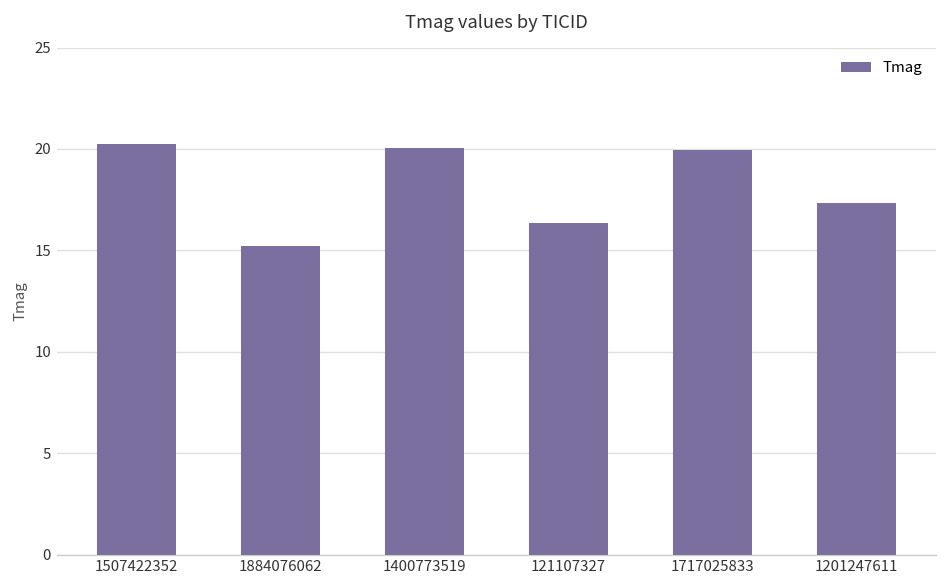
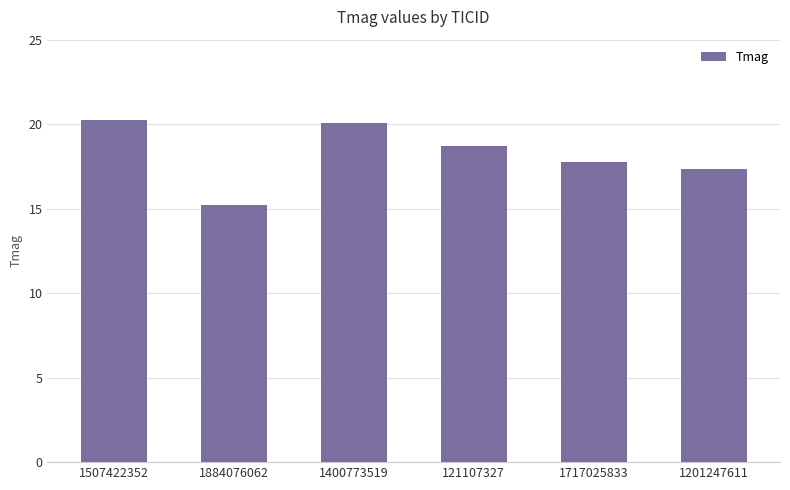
121107327: 16.4 -> 18.7
1717025833: 20.0 -> 17.8
